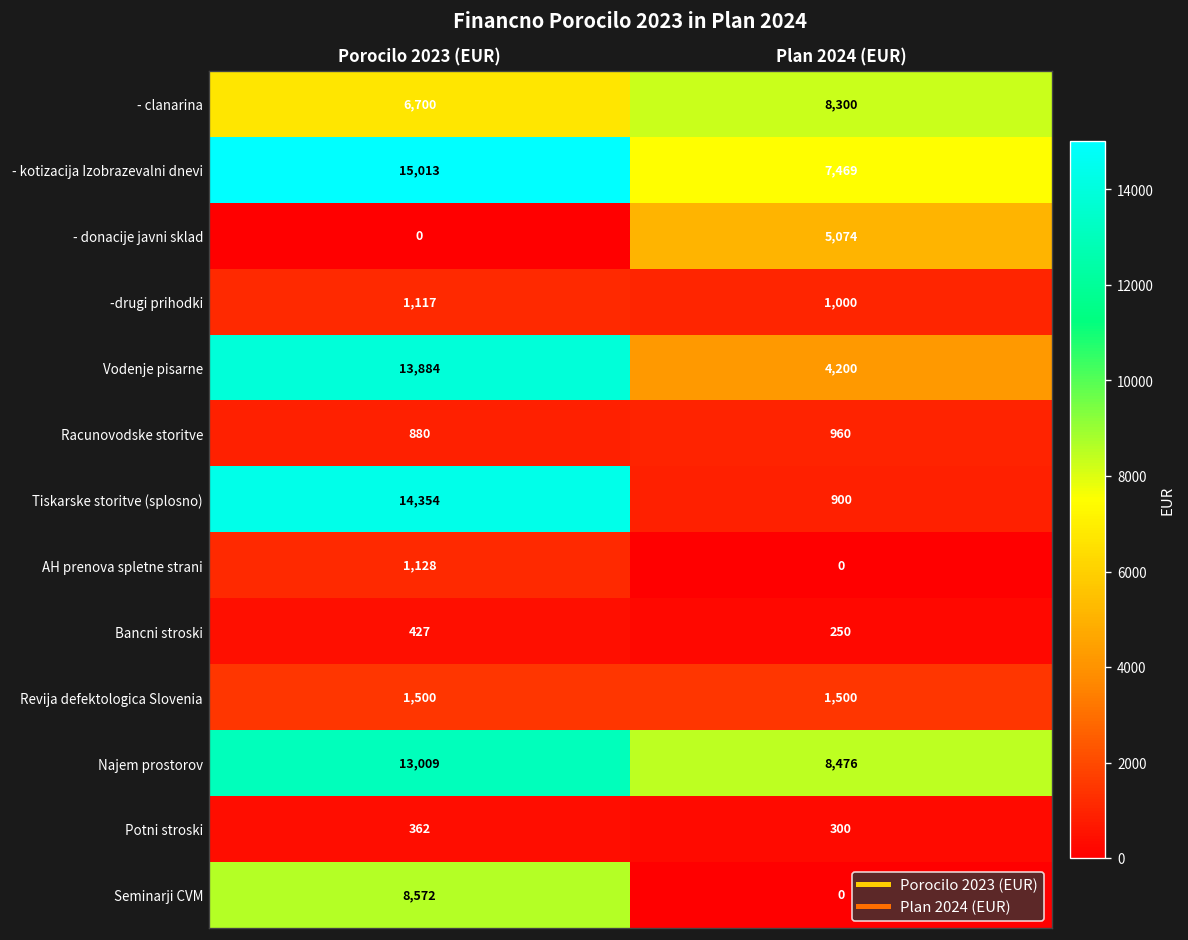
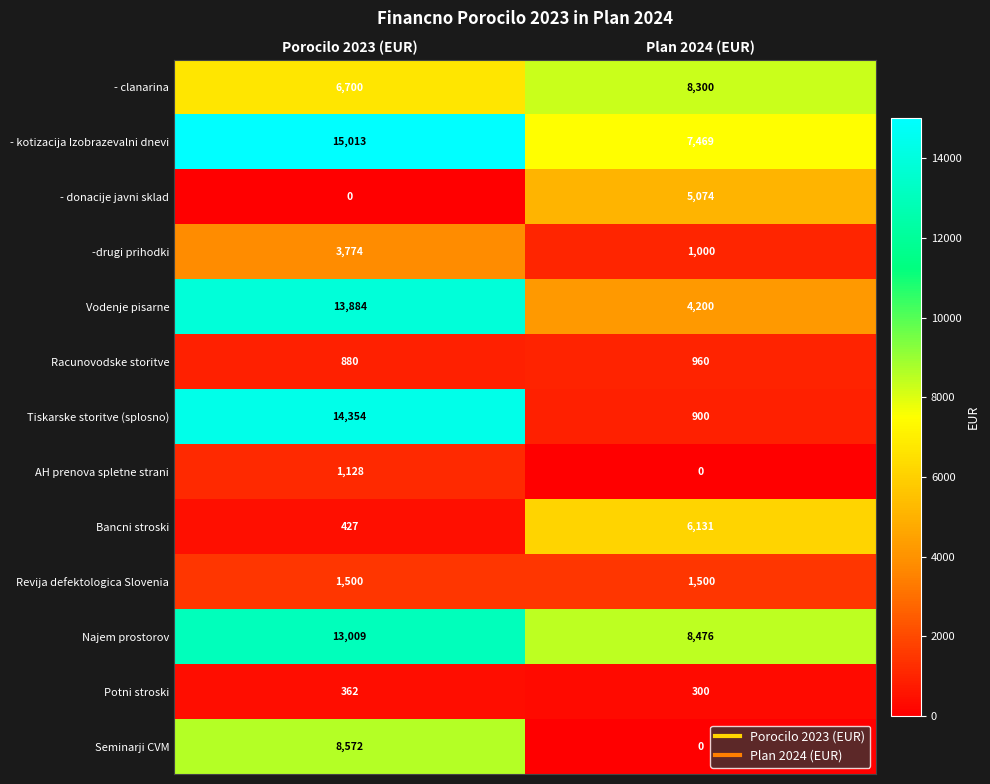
-drugi prihodki, Porocilo 2023 (EUR): 1,117 -> 3,774
Bancni stroski, Plan 2024 (EUR): 250 -> 6,131
